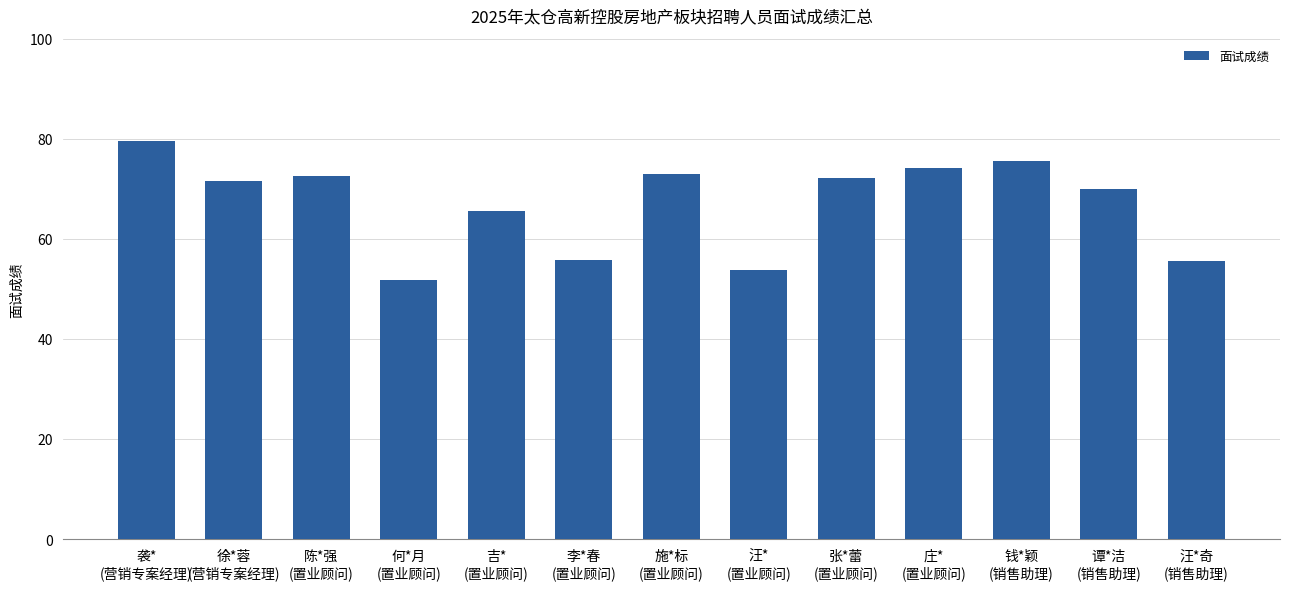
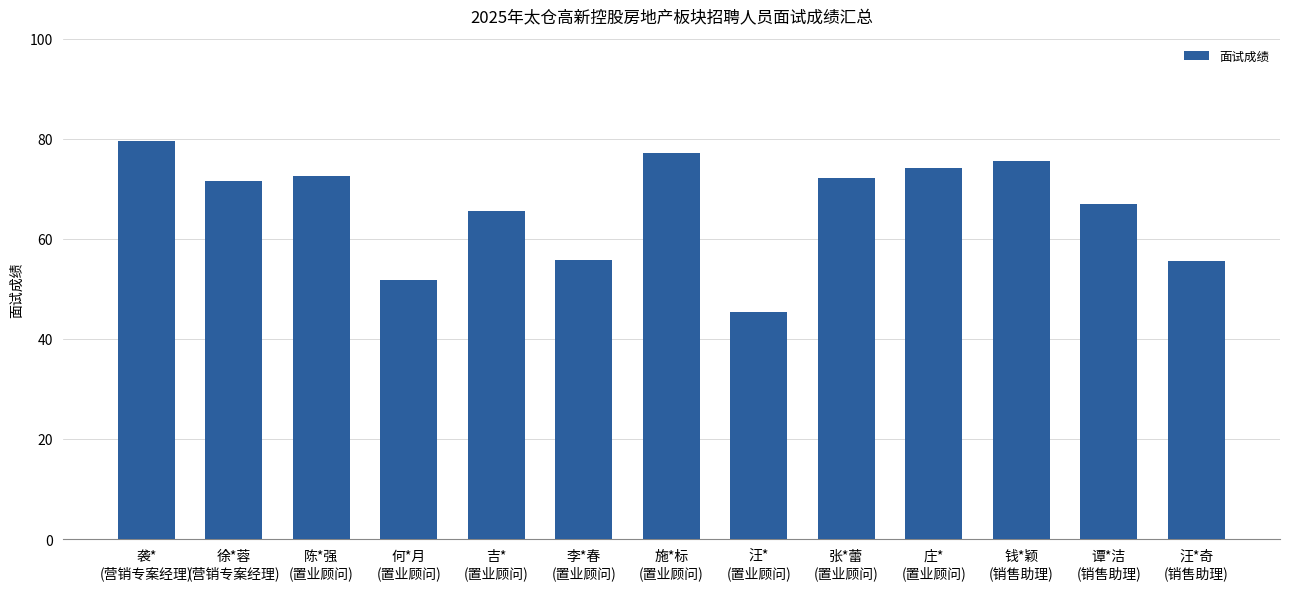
施*标 (置业顾问): 73 -> 77
汪* (置业顾问): 54 -> 45
谭*洁 (销售助理): 70 -> 67
